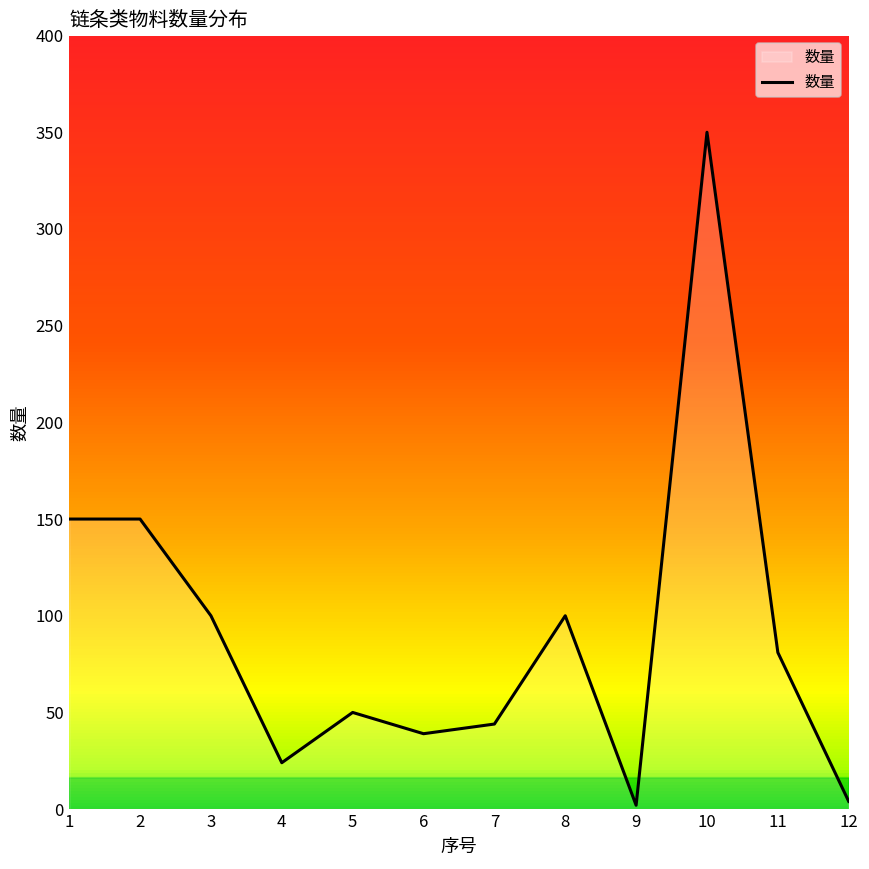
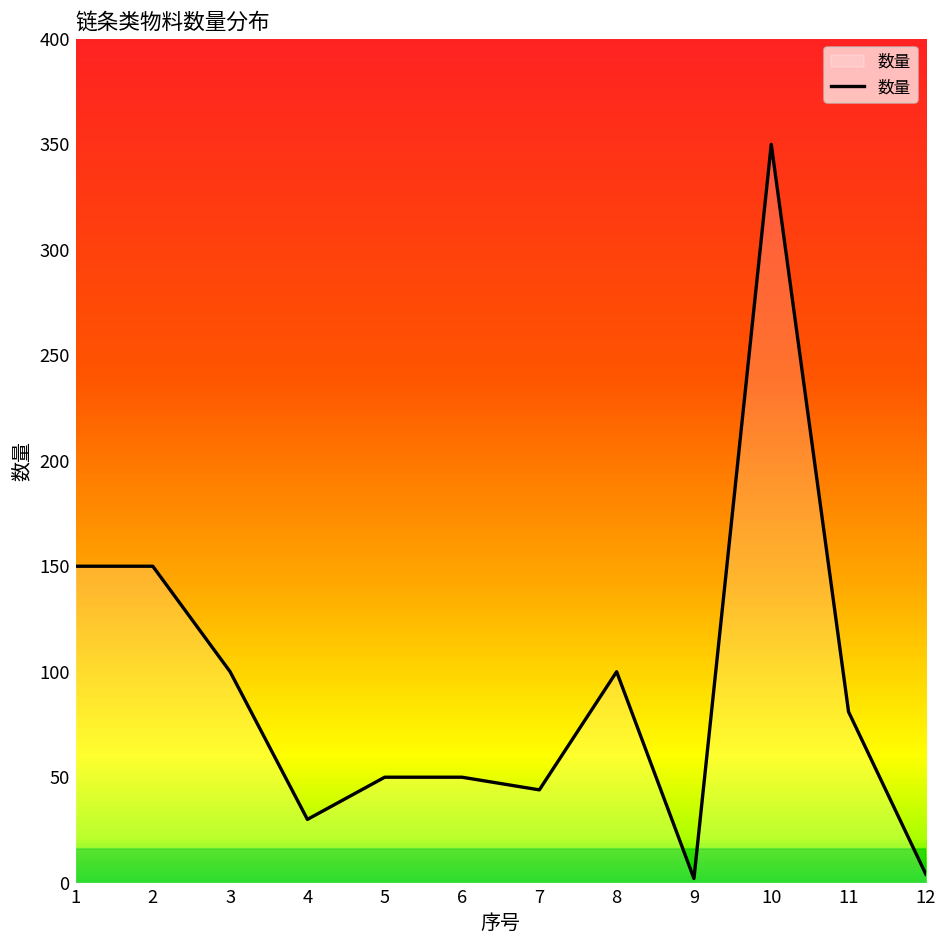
4: 24 -> 30
6: 39 -> 50
